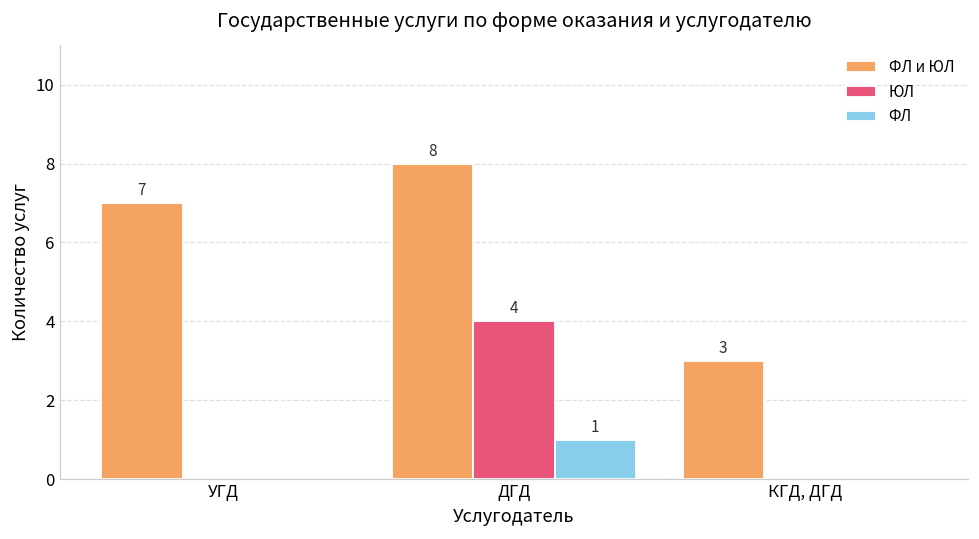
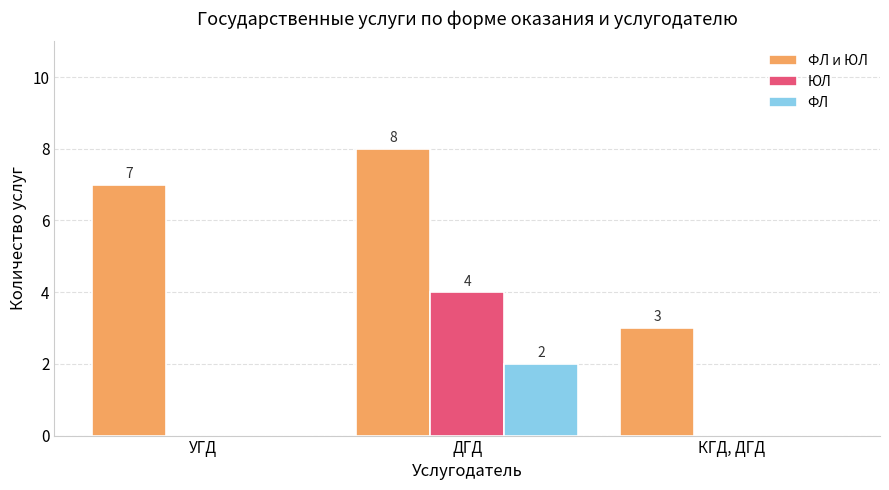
ФЛ, ДГД: 1 -> 2
